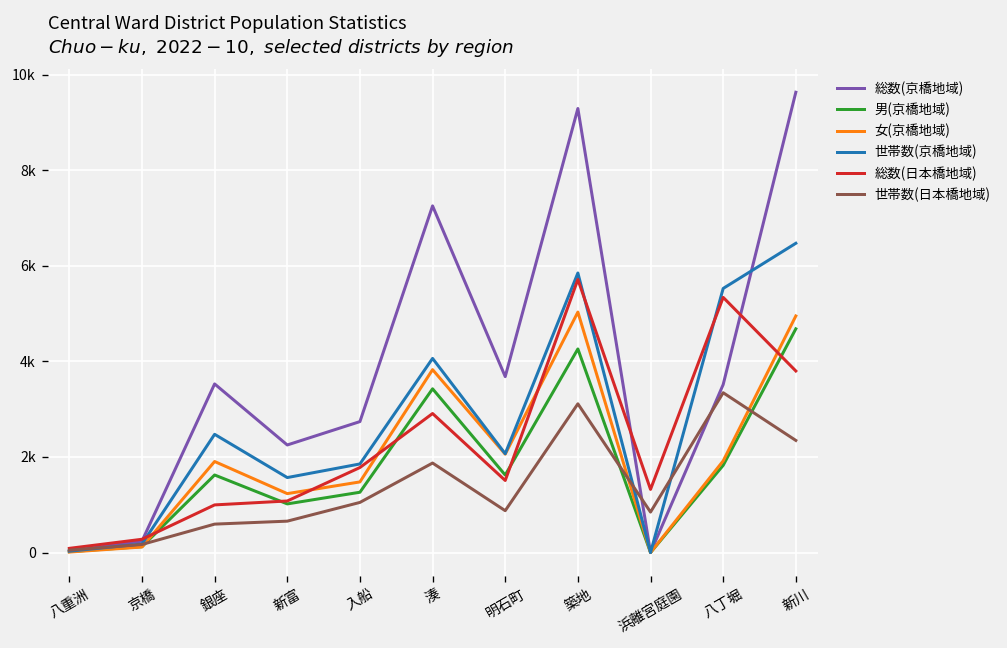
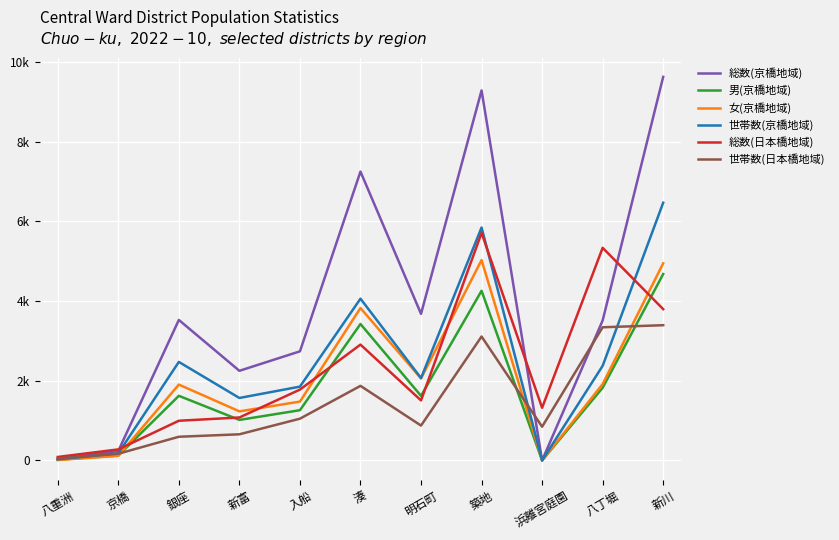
世帯数(京橋地域), 八丁堀: 5500 -> 2400
世帯数(日本橋地域), 新川: 2300 -> 3400
